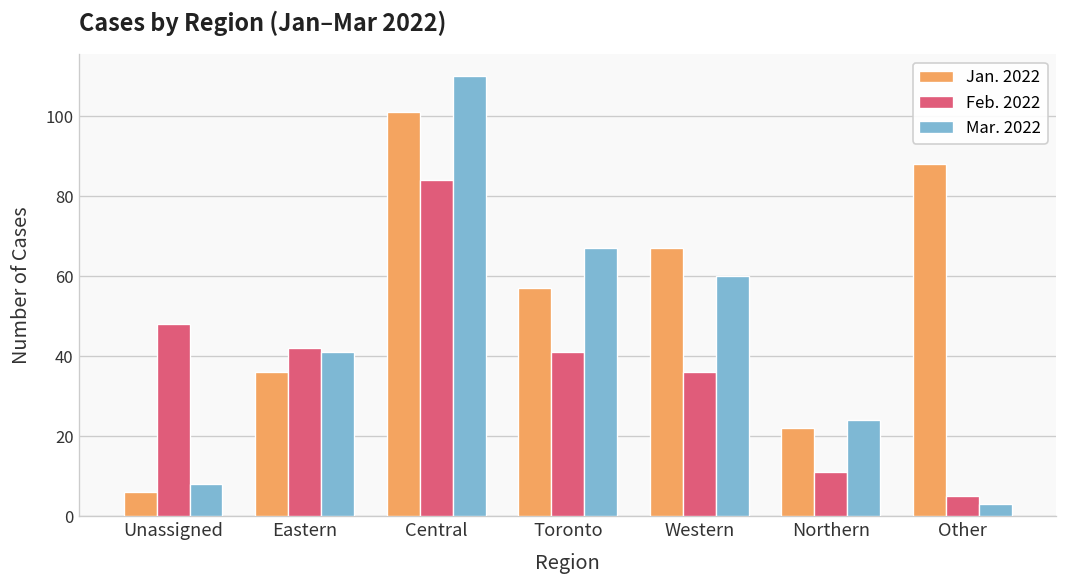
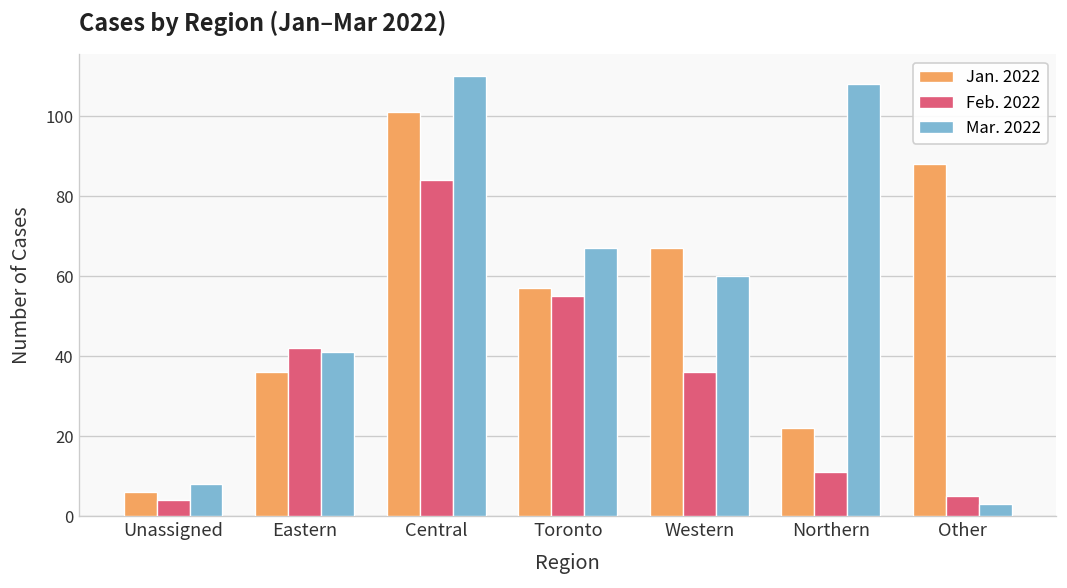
Feb. 2022, Unassigned: 48 -> 4
Feb. 2022, Toronto: 41 -> 55
Mar. 2022, Northern: 24 -> 108
